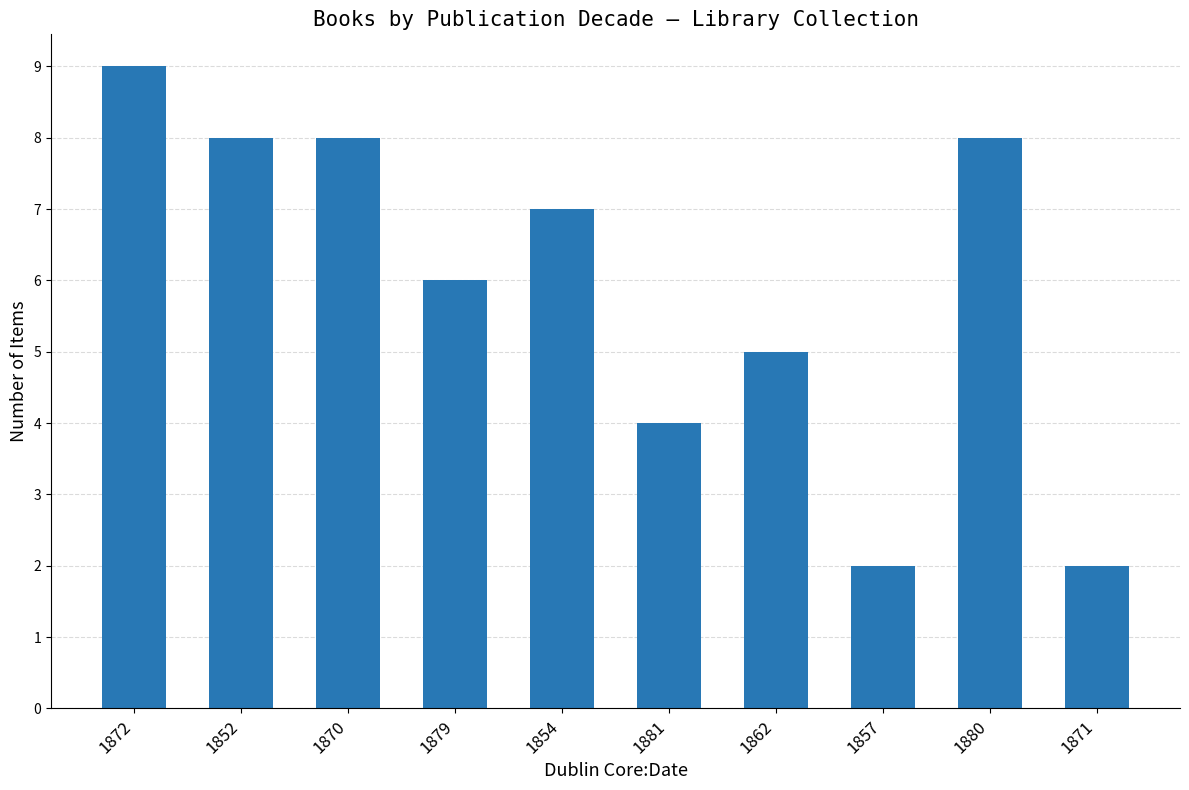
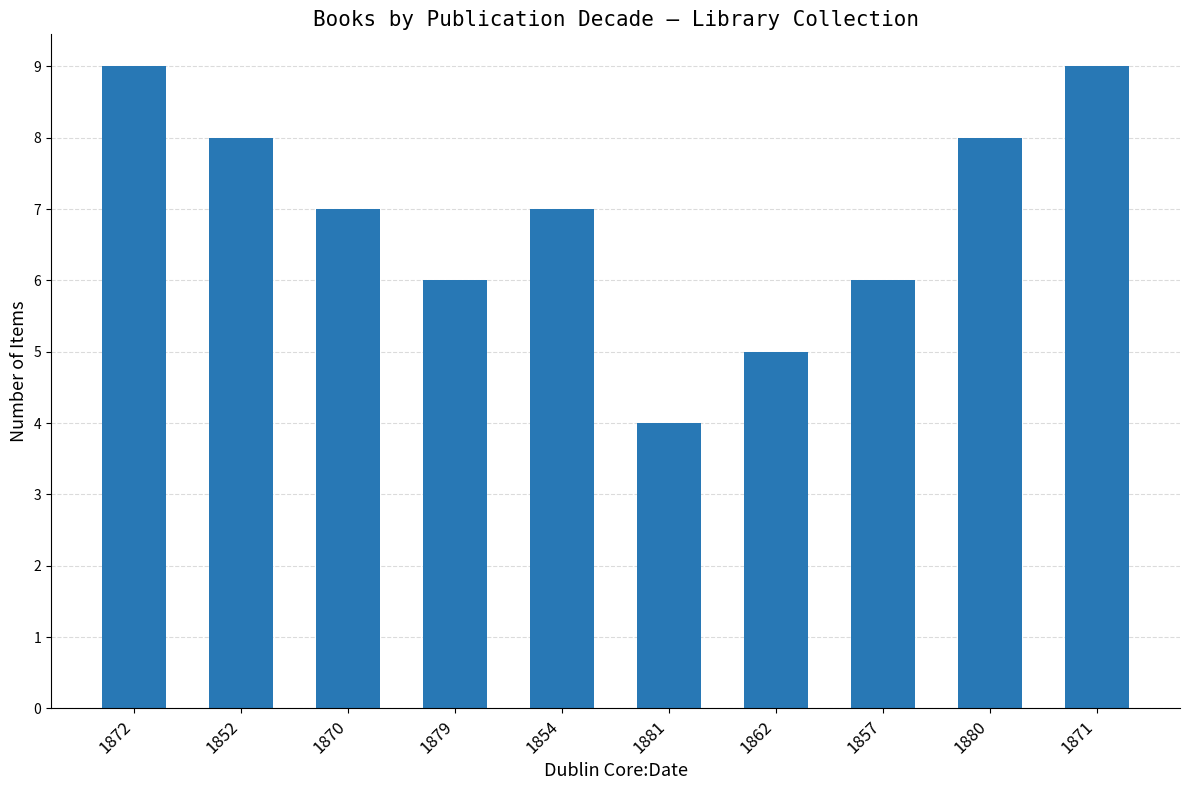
1870: 8 -> 7
1857: 2 -> 6
1871: 2 -> 9
